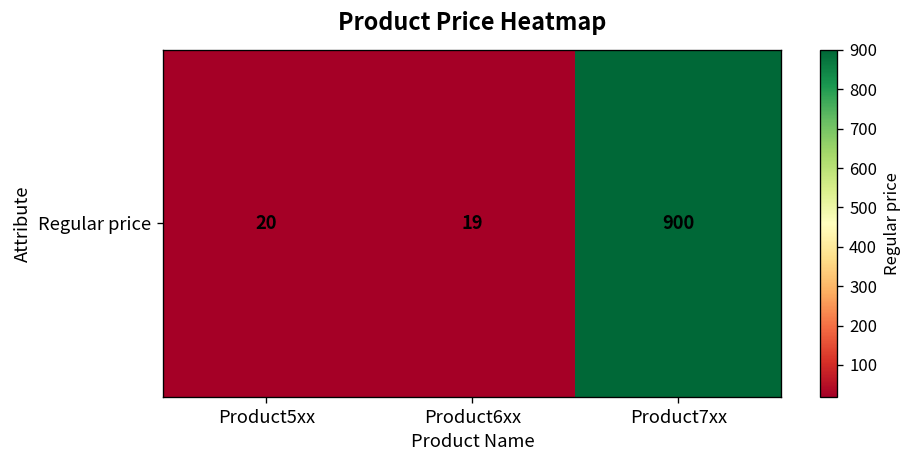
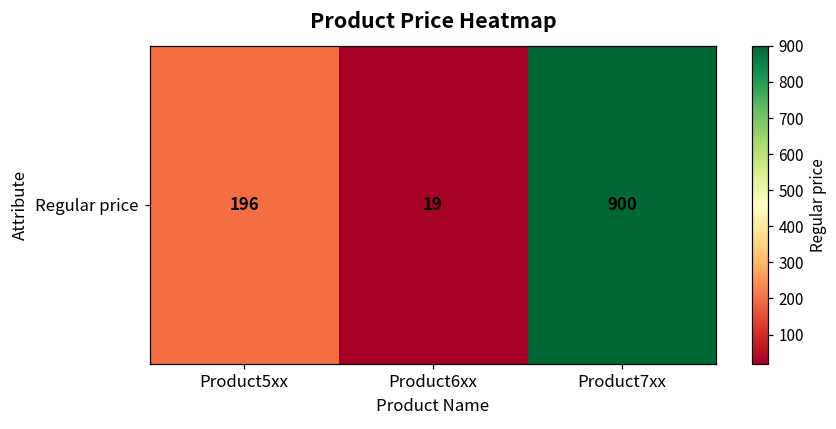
Regular price, Product5xx: 20 -> 196
